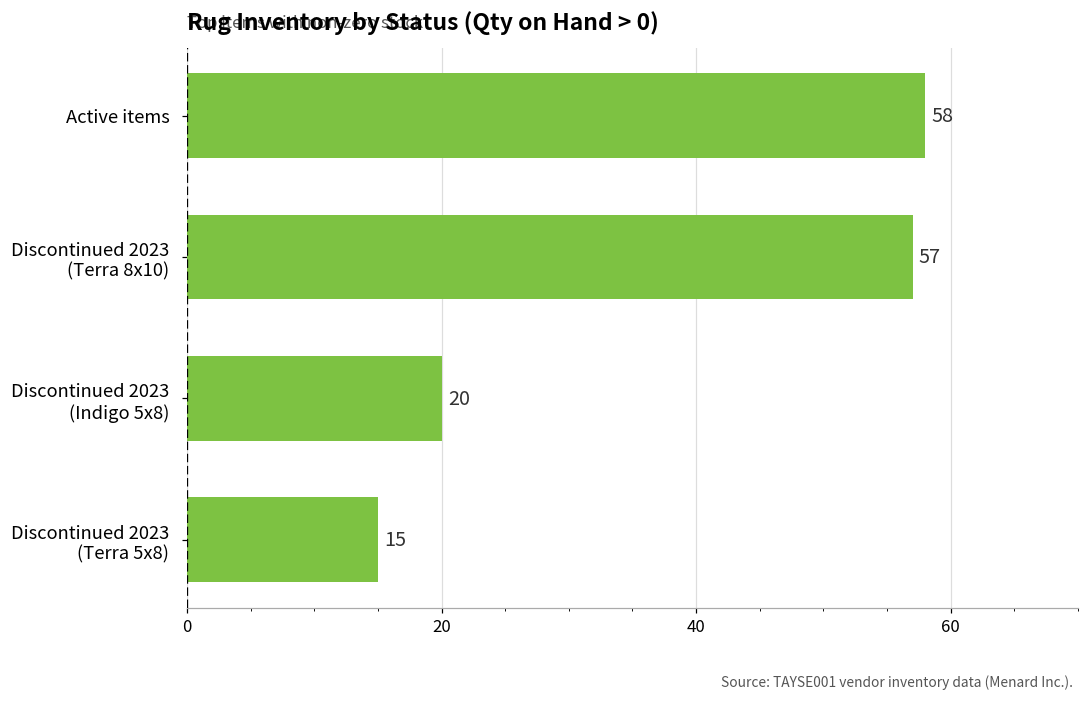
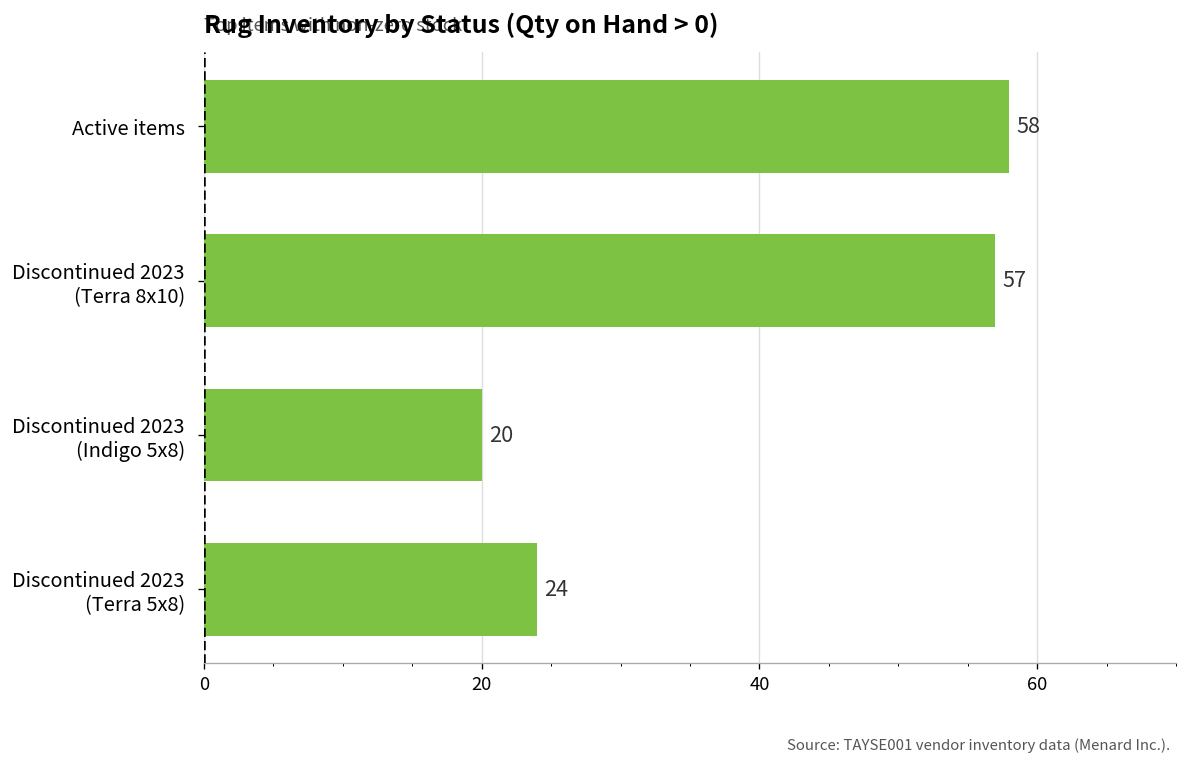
Discontinued 2023 (Terra 5x8): 15 -> 24
